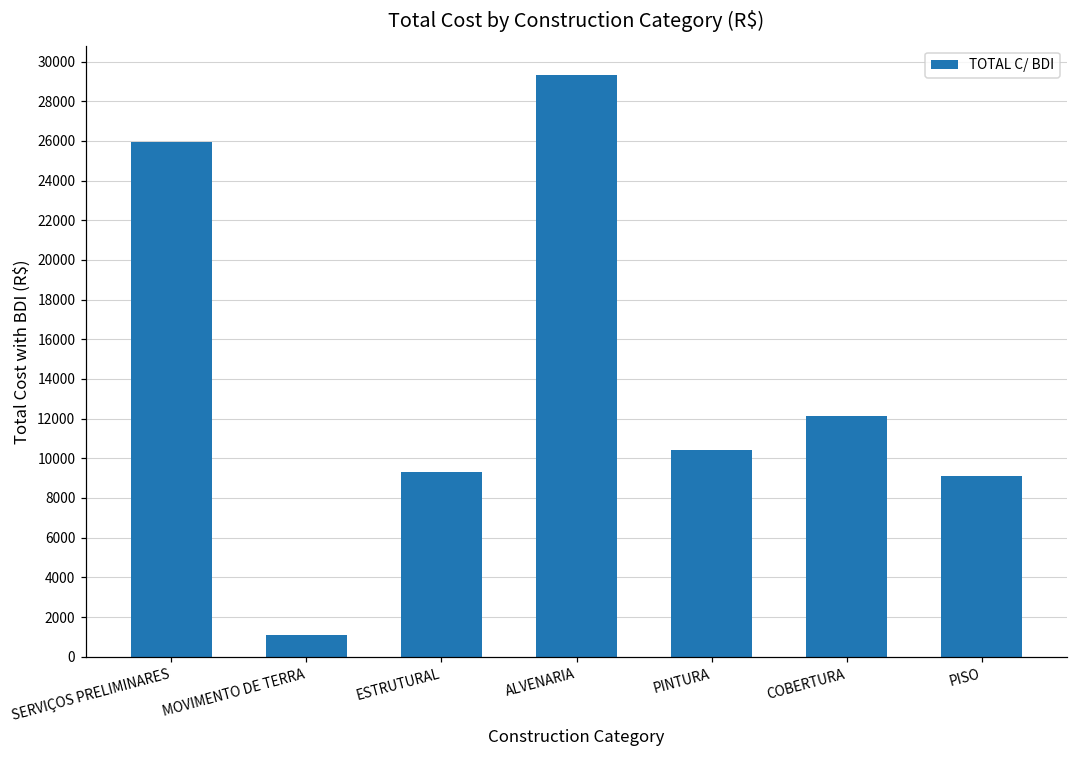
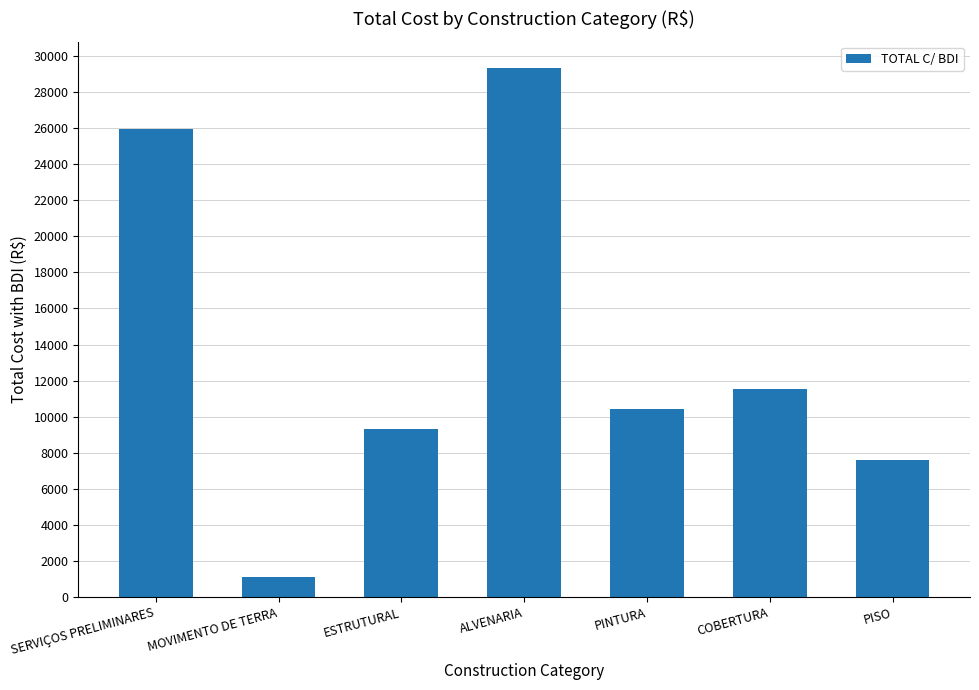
COBERTURA: 12100 -> 11600
PISO: 9100 -> 7600
